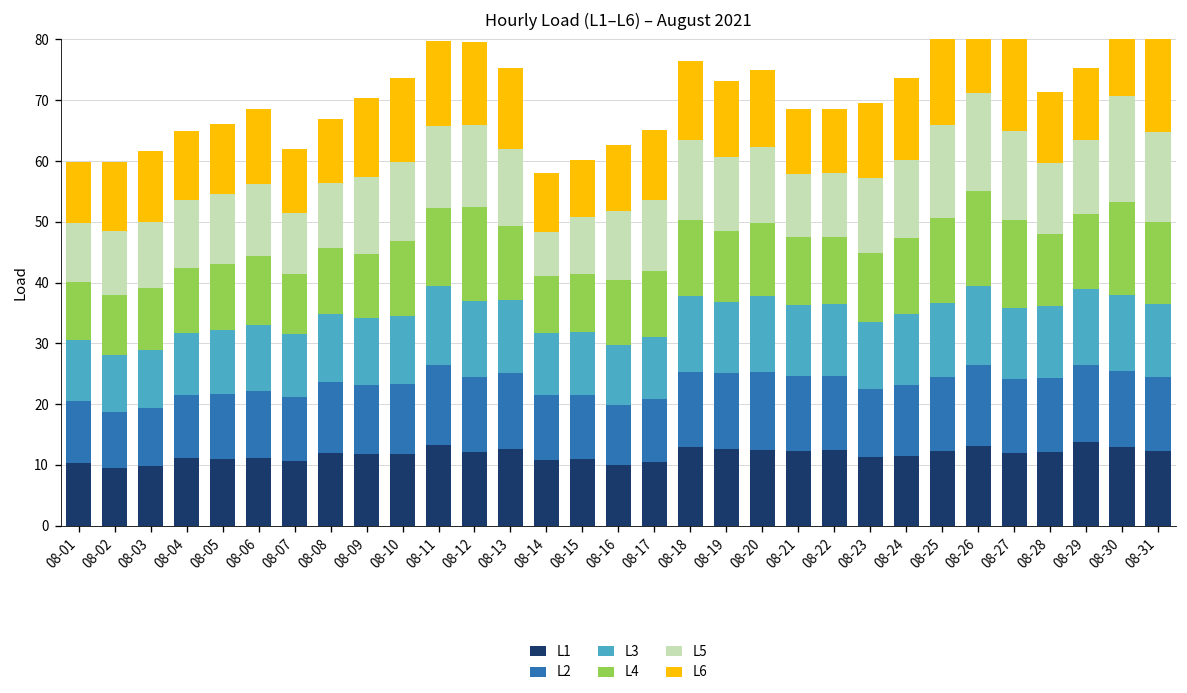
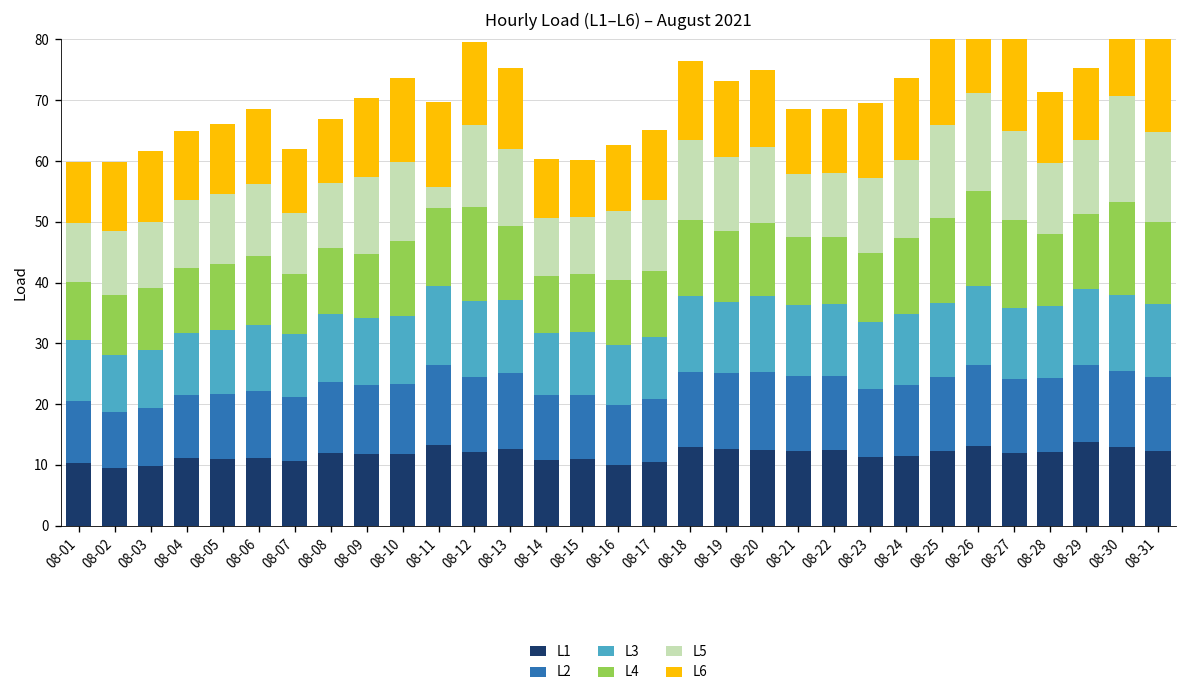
L5, 08-11: 13 -> 3
L5, 08-14: 7 -> 10
